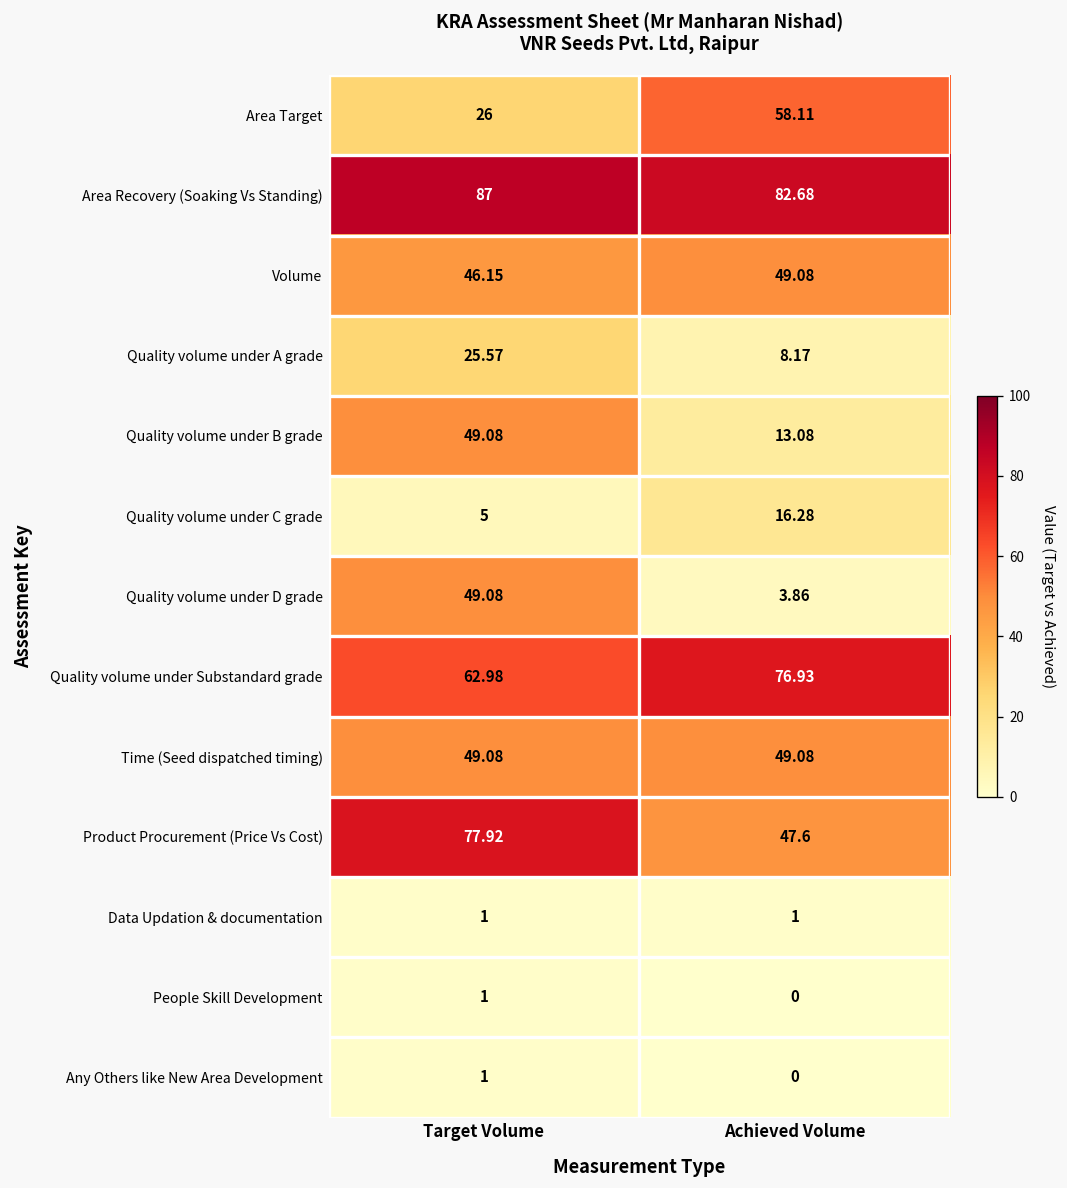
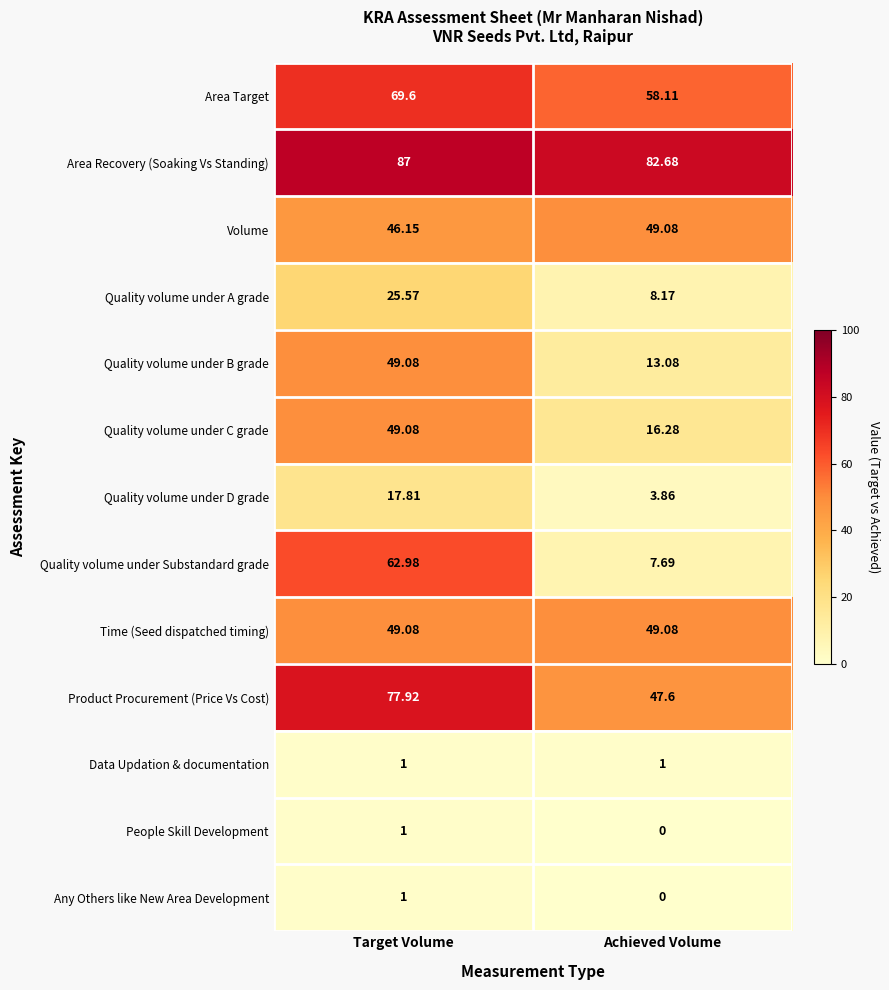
Area Target, Target Volume: 26 -> 69.6
Quality volume under C grade, Target Volume: 5 -> 49.08
Quality volume under D grade, Target Volume: 49.08 -> 17.81
Quality volume under Substandard grade, Achieved Volume: 76.93 -> 7.69
